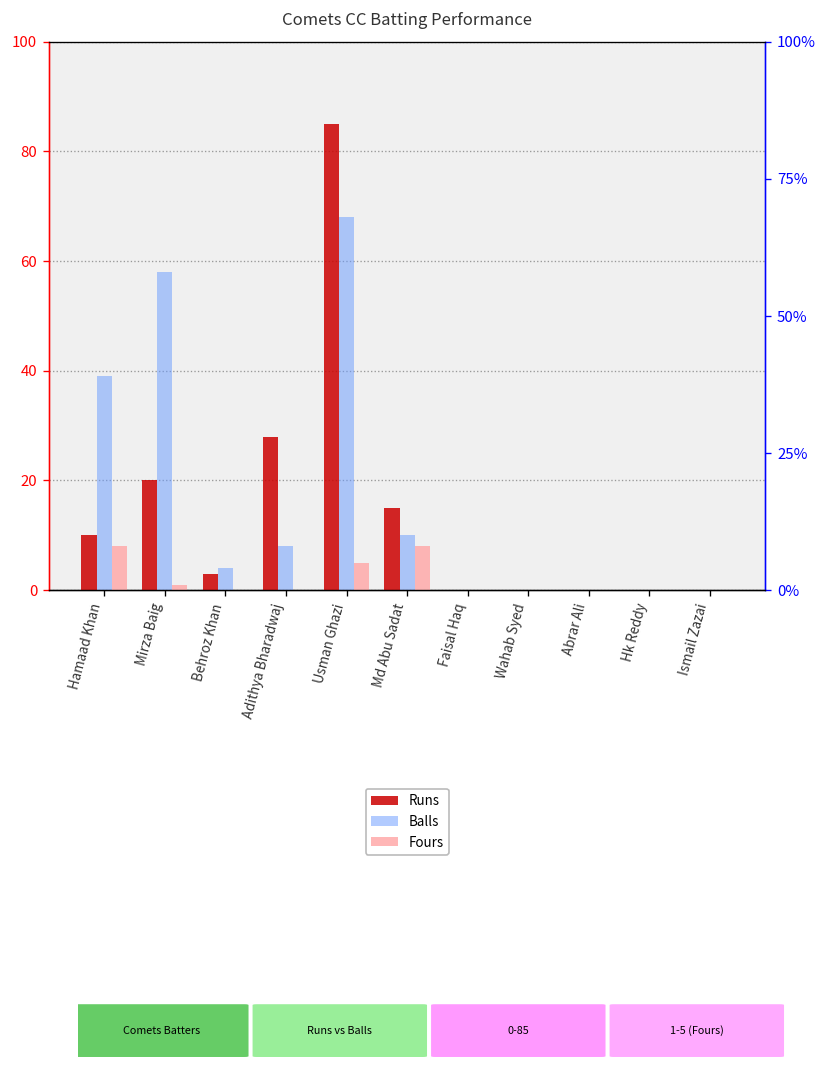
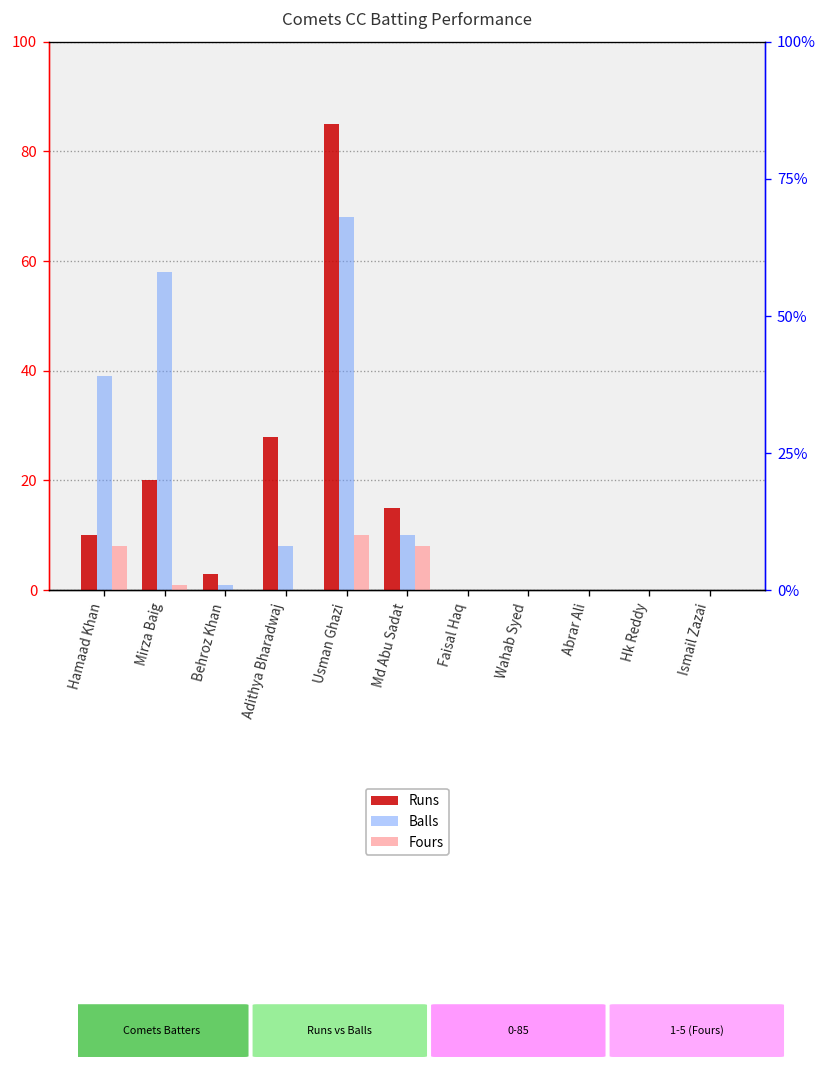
Balls, Behroz Khan: 4 -> 1
Fours, Usman Ghazi: 5 -> 10
